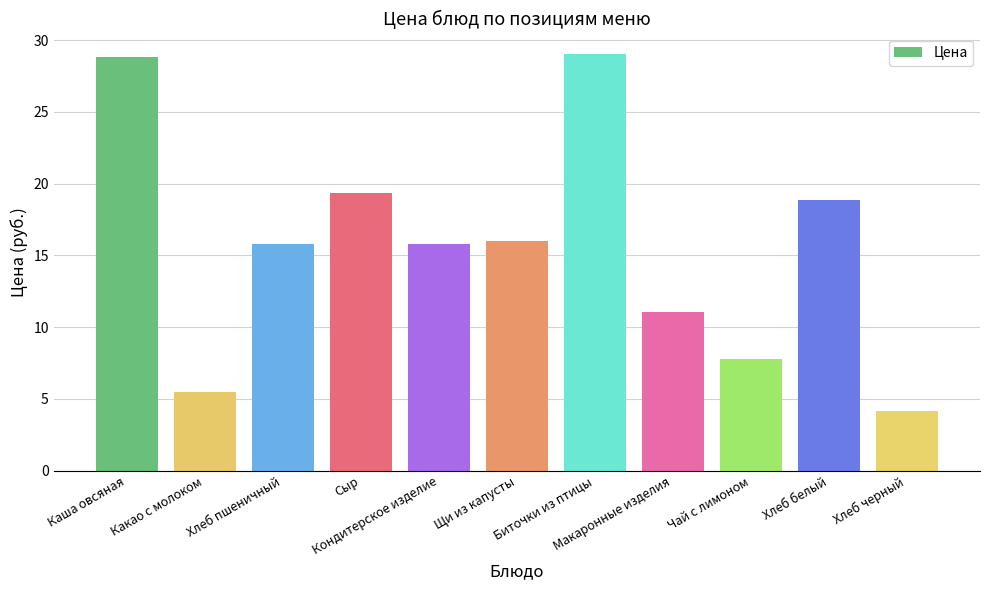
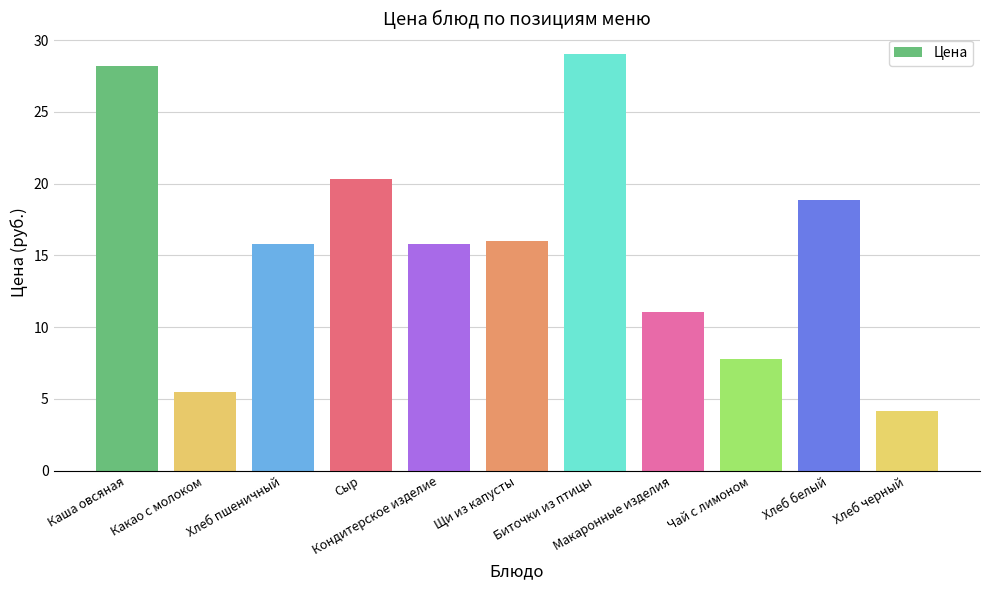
Каша овсяная: 28.8 -> 28.2
Сыр: 19.3 -> 20.3
